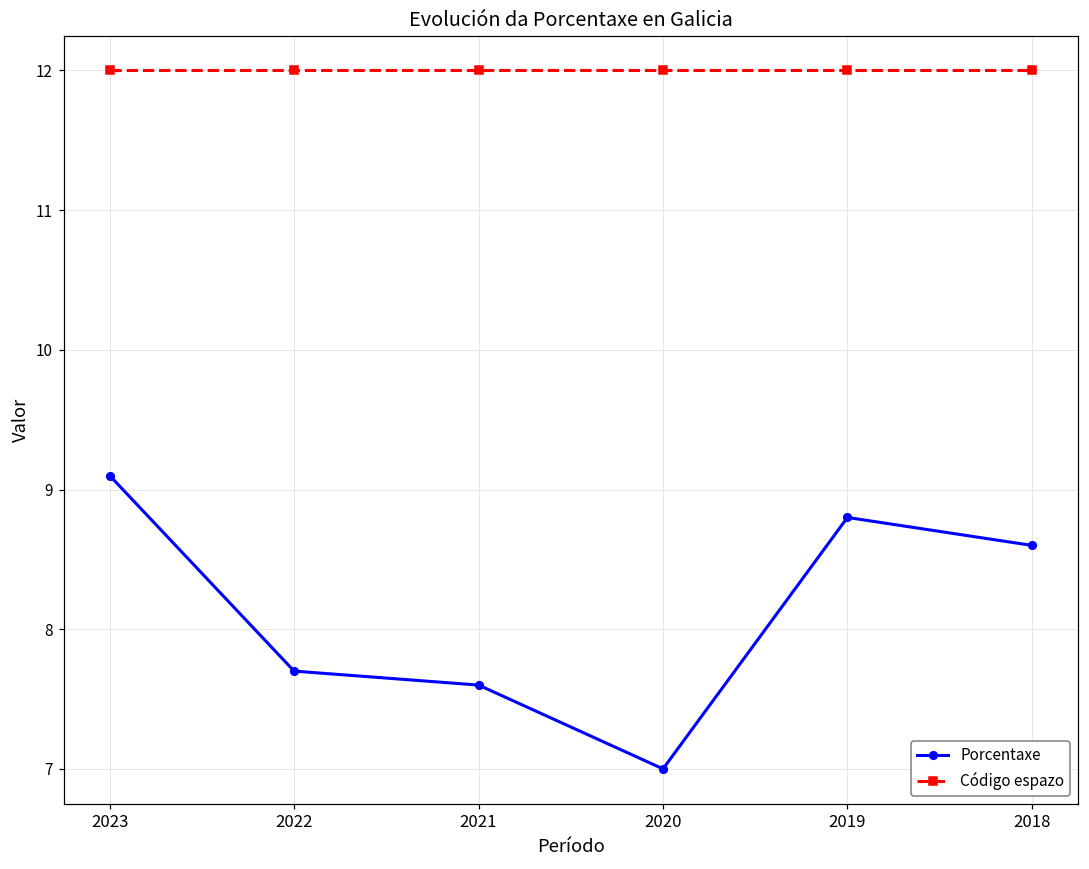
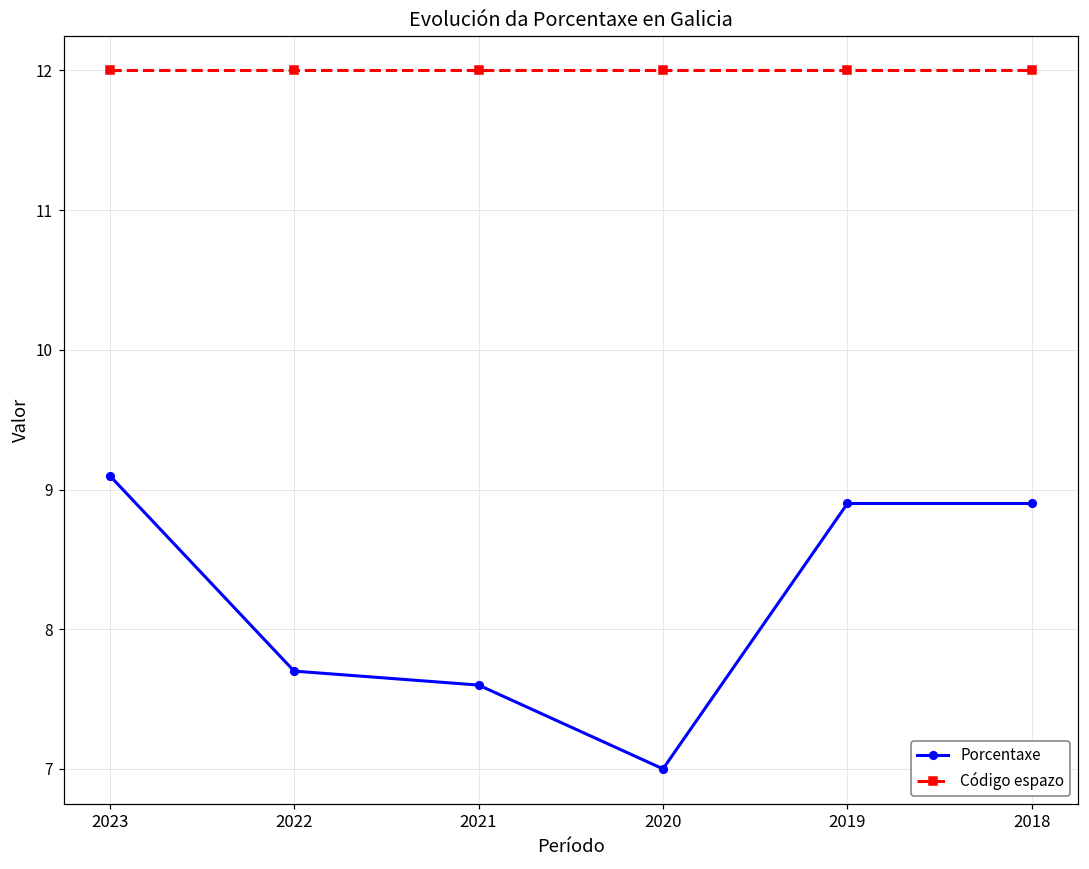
Porcentaxe, 2019: 8.8 -> 8.9
Porcentaxe, 2018: 8.6 -> 8.9
